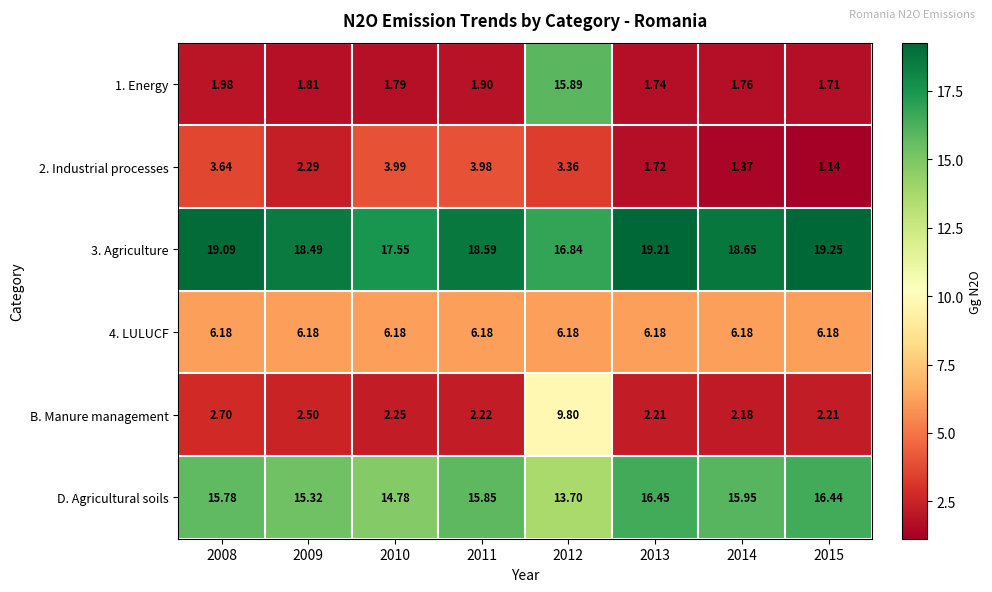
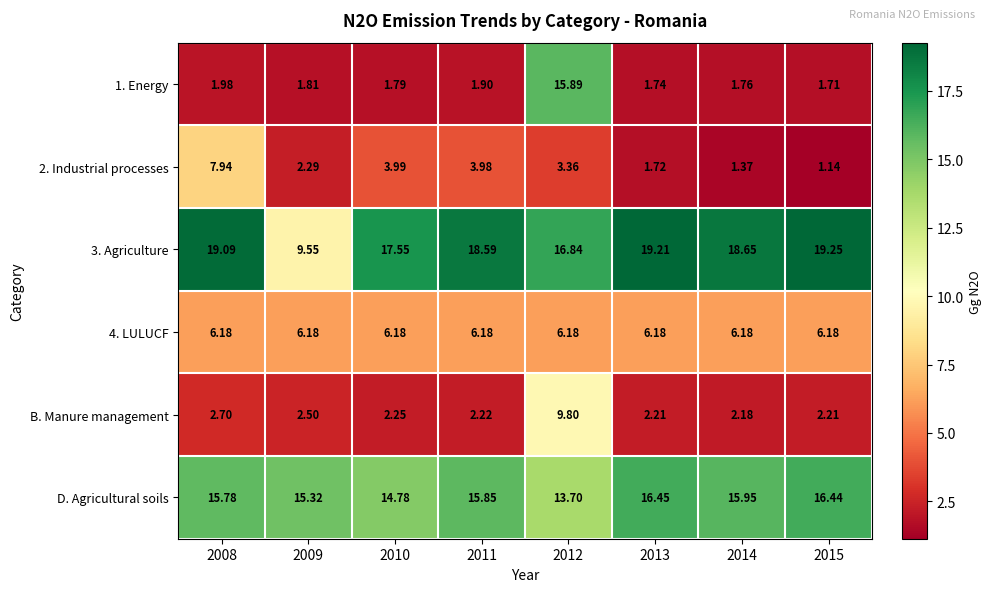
2. Industrial processes, 2008: 3.64 -> 7.94
3. Agriculture, 2009: 18.49 -> 9.55
